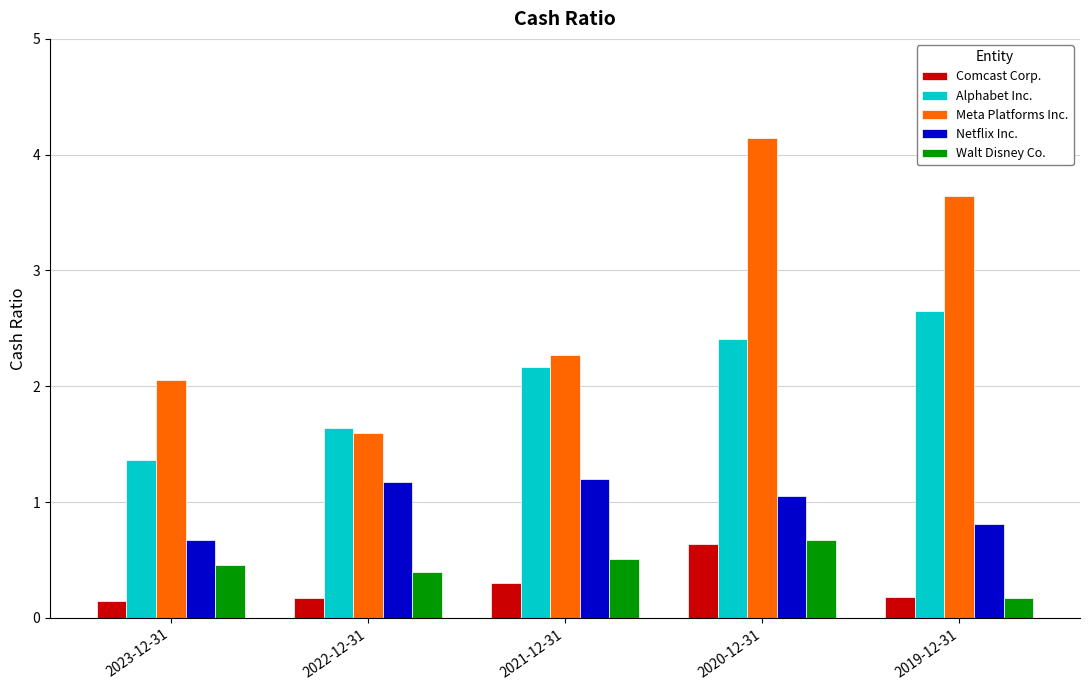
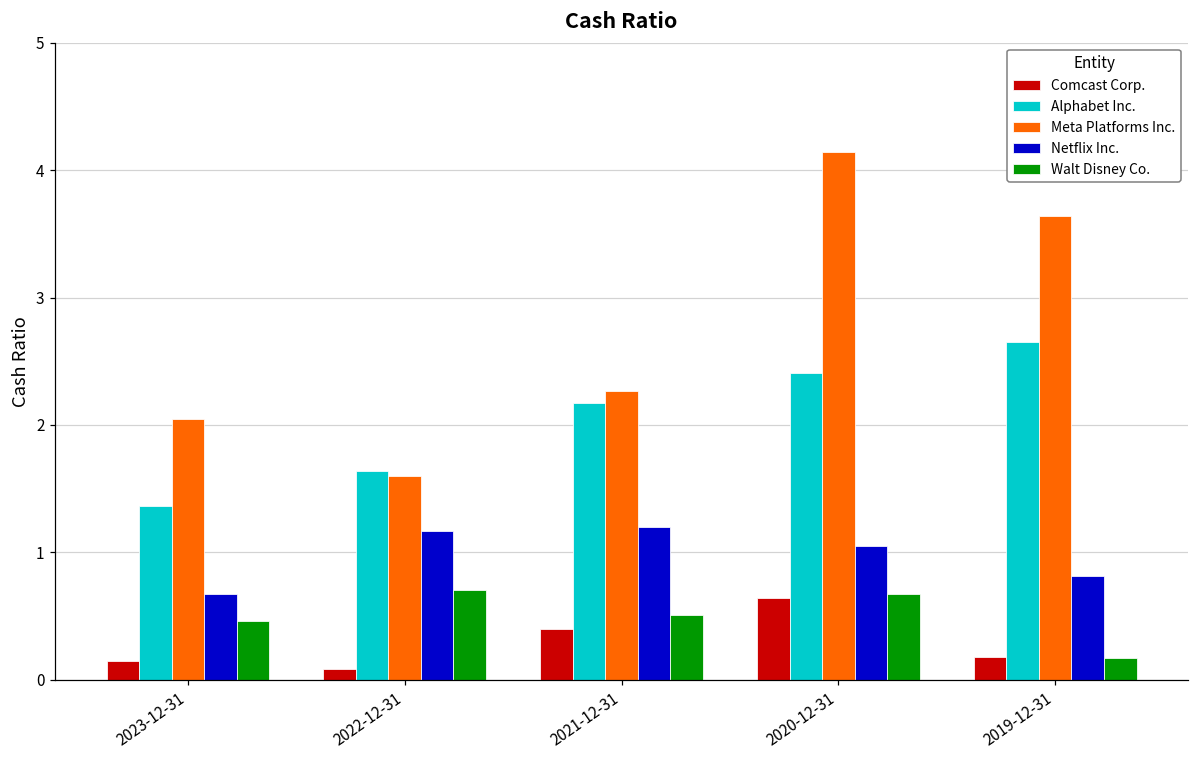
Comcast Corp., 2022-12-31: 0.17 -> 0.08
Walt Disney Co., 2022-12-31: 0.4 -> 0.7
Comcast Corp., 2021-12-31: 0.3 -> 0.4
